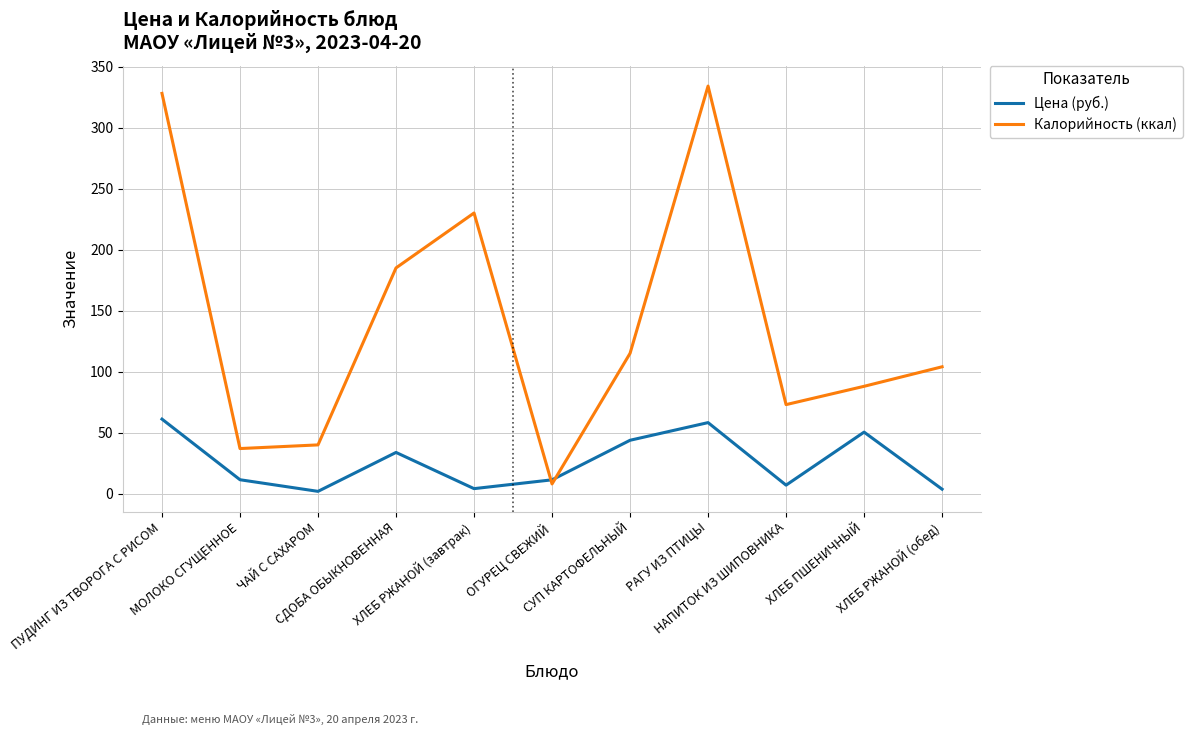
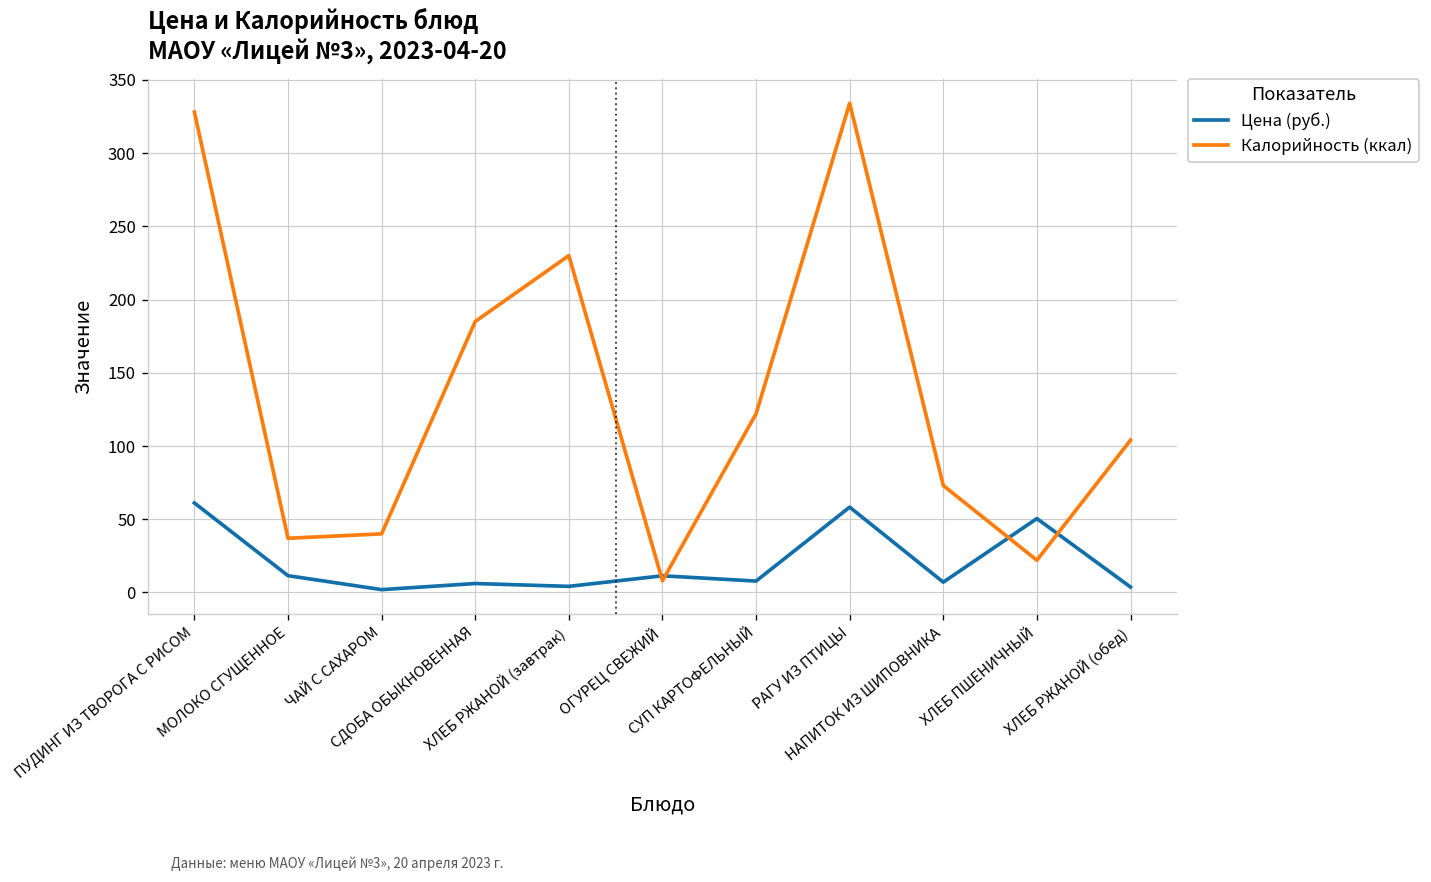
Цена (руб.), СДОБА ОБЫКНОВЕННАЯ: 34 -> 6
Цена (руб.), СУП КАРТОФЕЛЬНЫЙ: 44 -> 8
Калорийность (ккал), СУП КАРТОФЕЛЬНЫЙ: 115 -> 122
Калорийность (ккал), ХЛЕБ ПШЕНИЧНЫЙ: 88 -> 22
